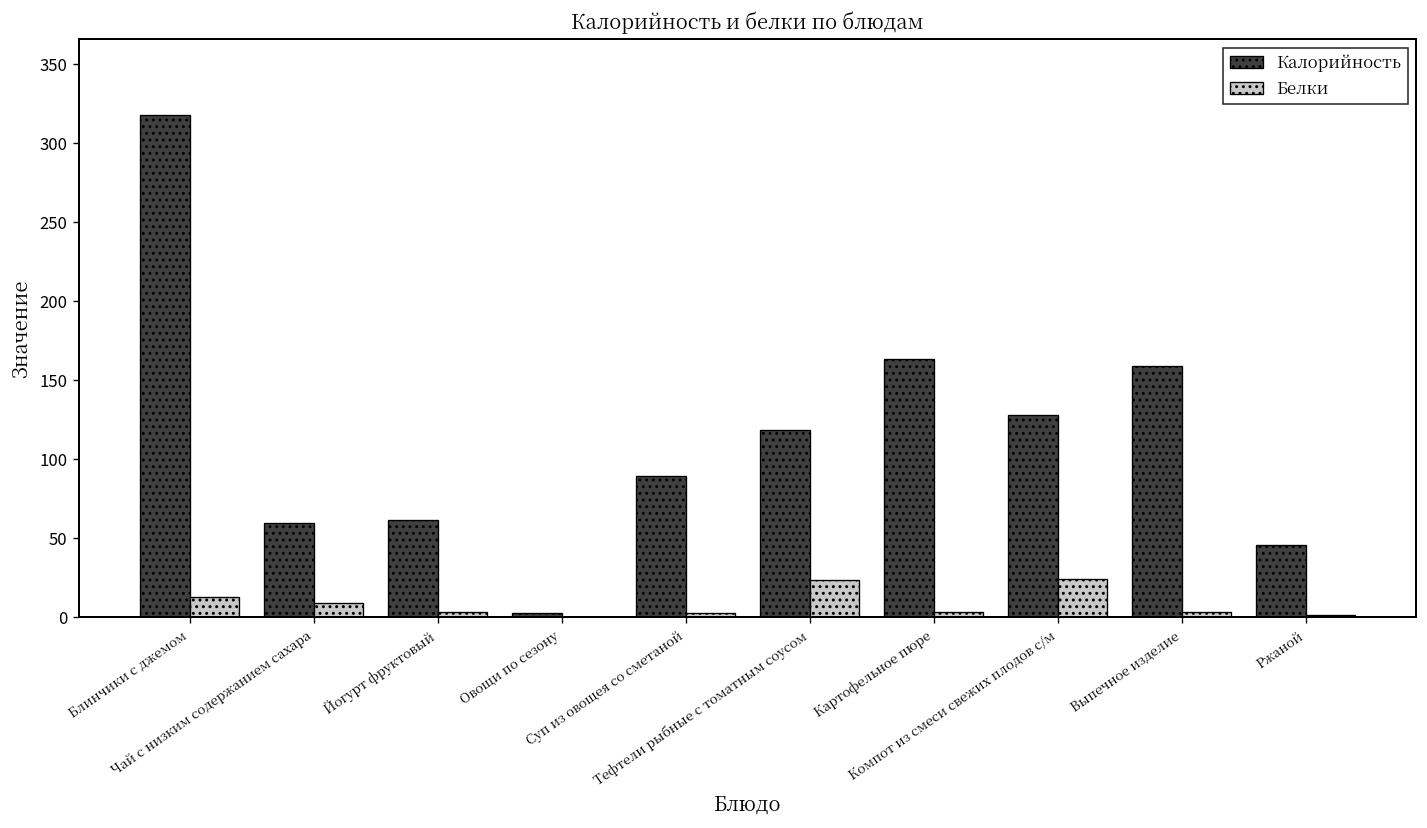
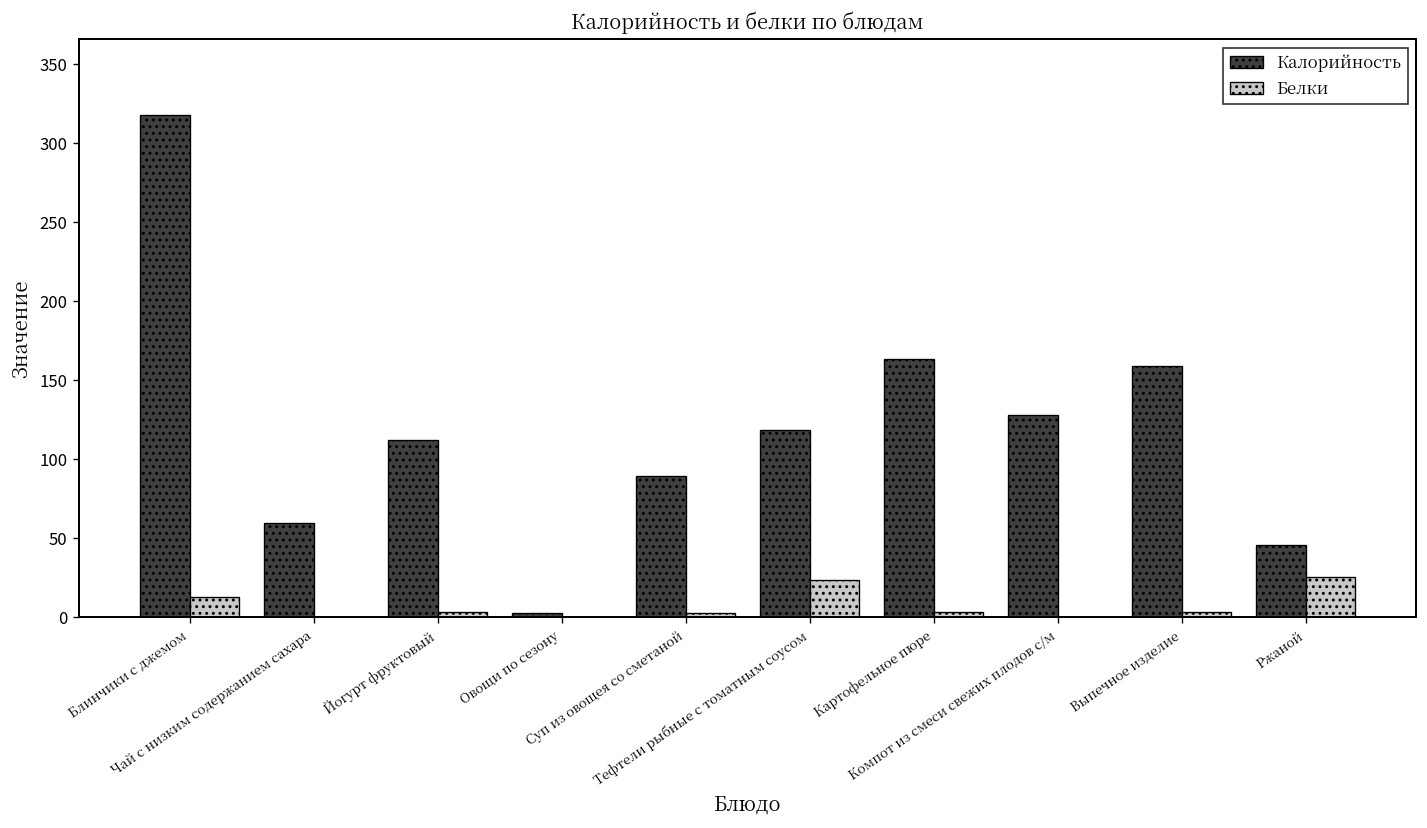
Белки, Чай с низким содержанием сахара: 9 -> 0
Калорийность, Йогурт фруктовый: 62 -> 113
Белки, Компот из смеси свежих плодов с/м: 24 -> 0
Белки, Ржаной: 1 -> 25
